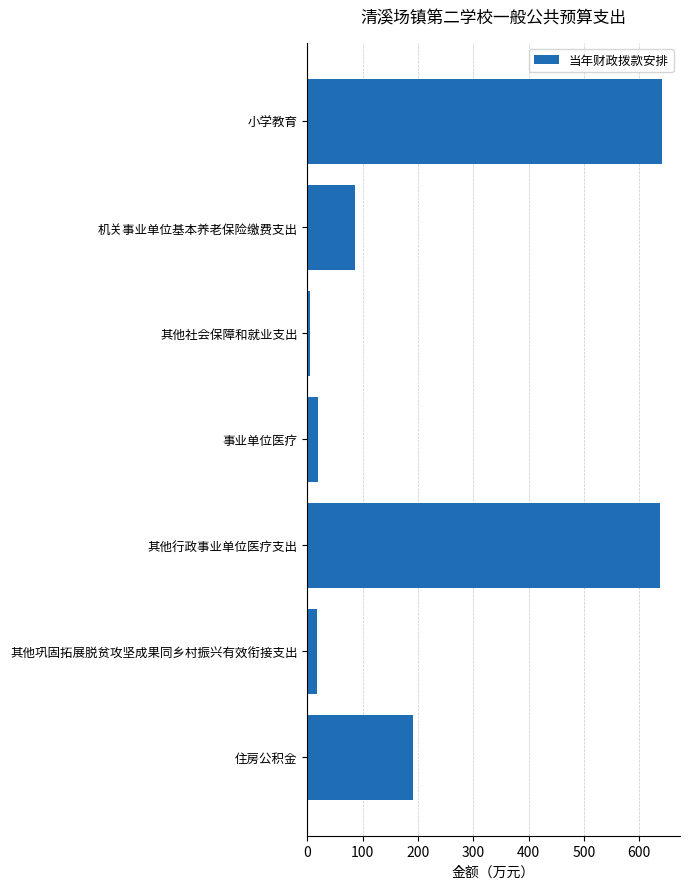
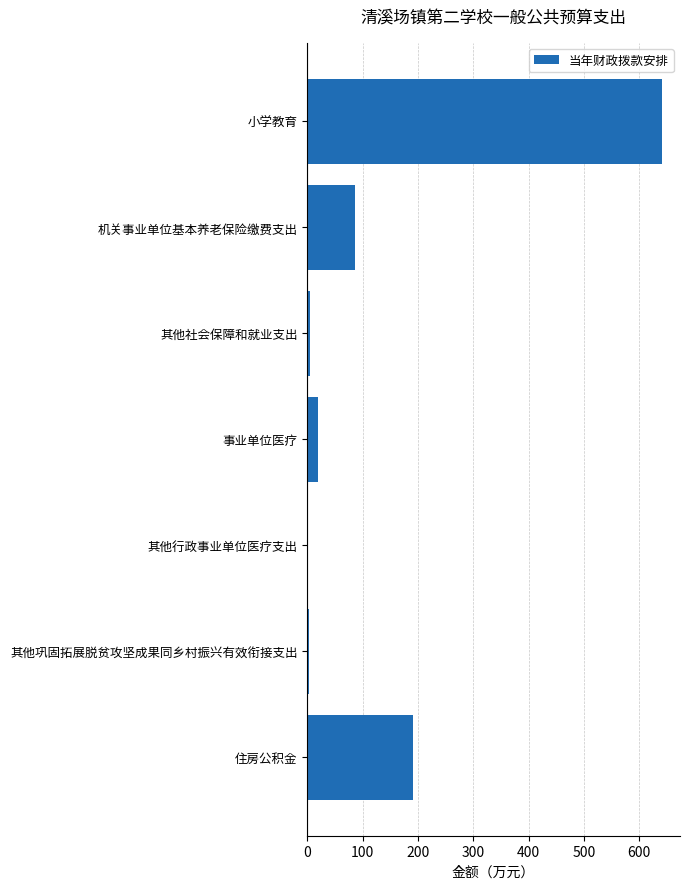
其他行政事业单位医疗支出: 640 -> 0
其他巩固拓展脱贫攻坚成果同乡村振兴有效衔接支出: 20 -> 0
